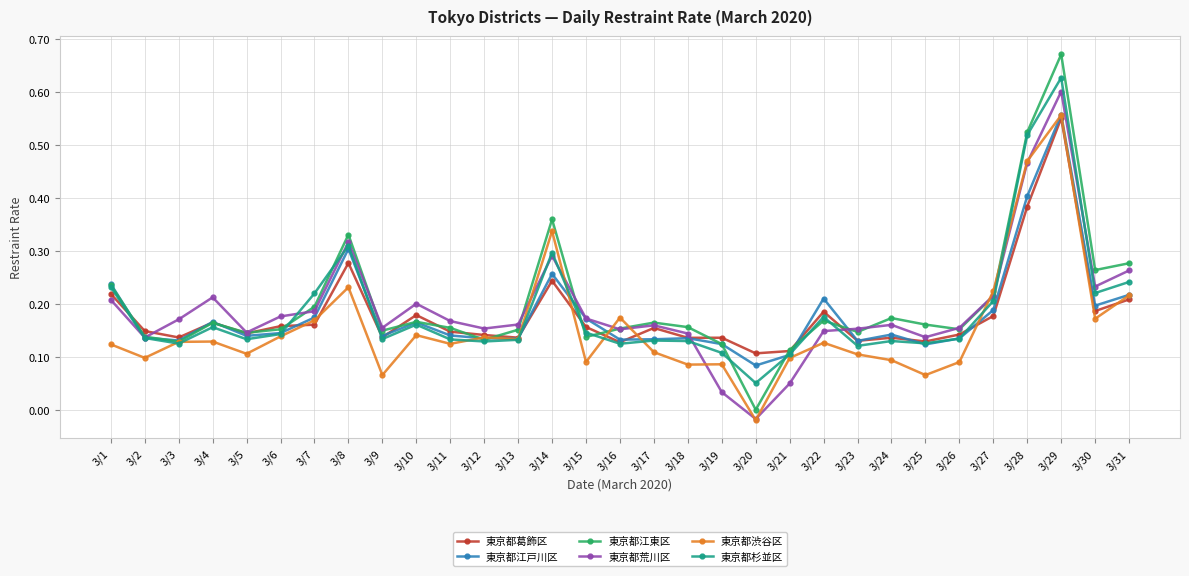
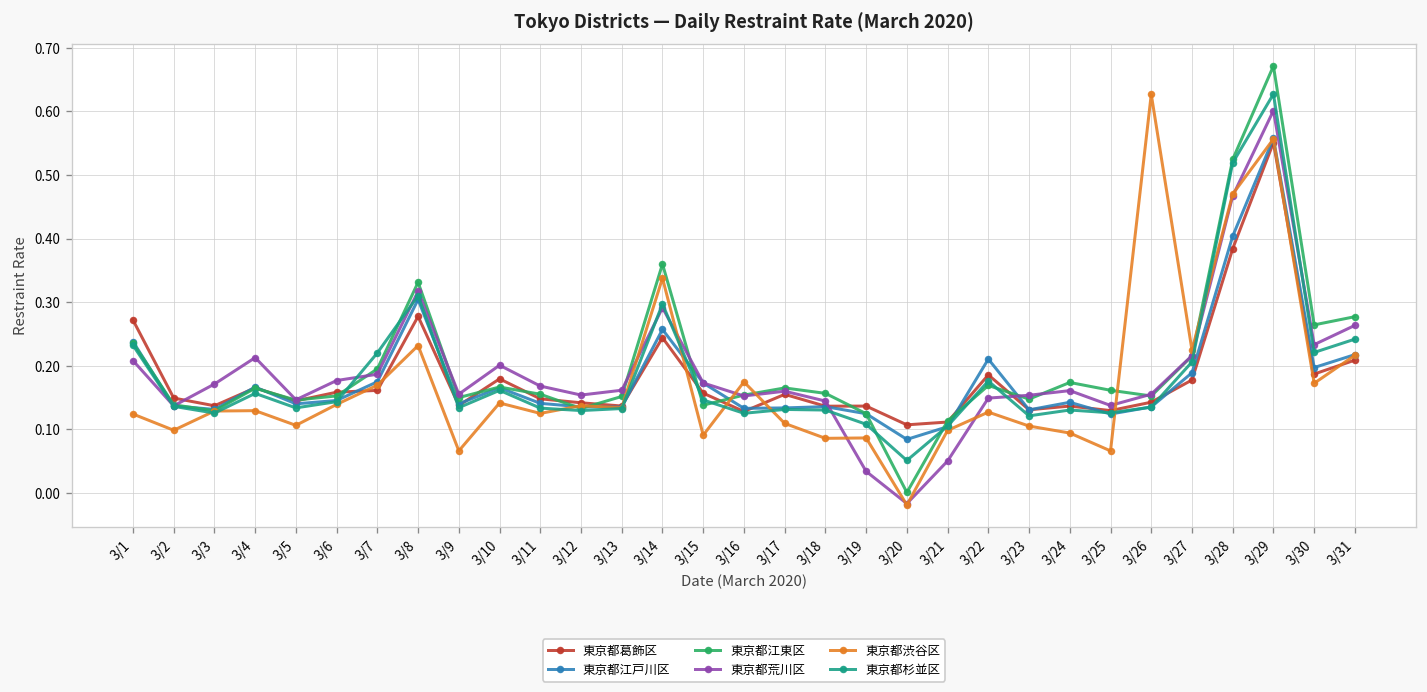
東京都葛飾区, 3/1: 0.22 -> 0.27
東京都渋谷区, 3/26: 0.09 -> 0.63
